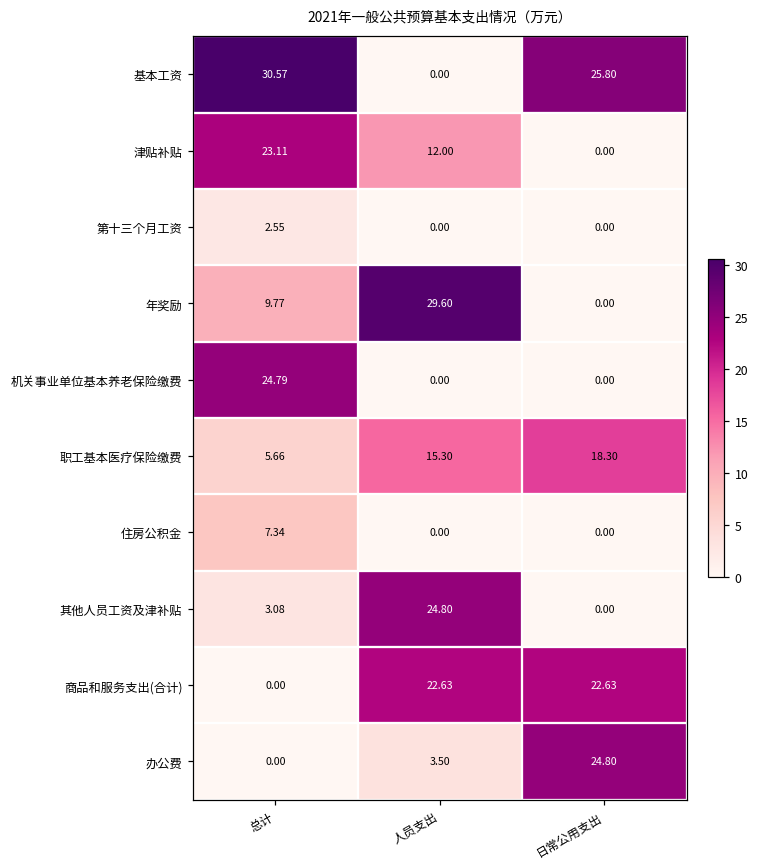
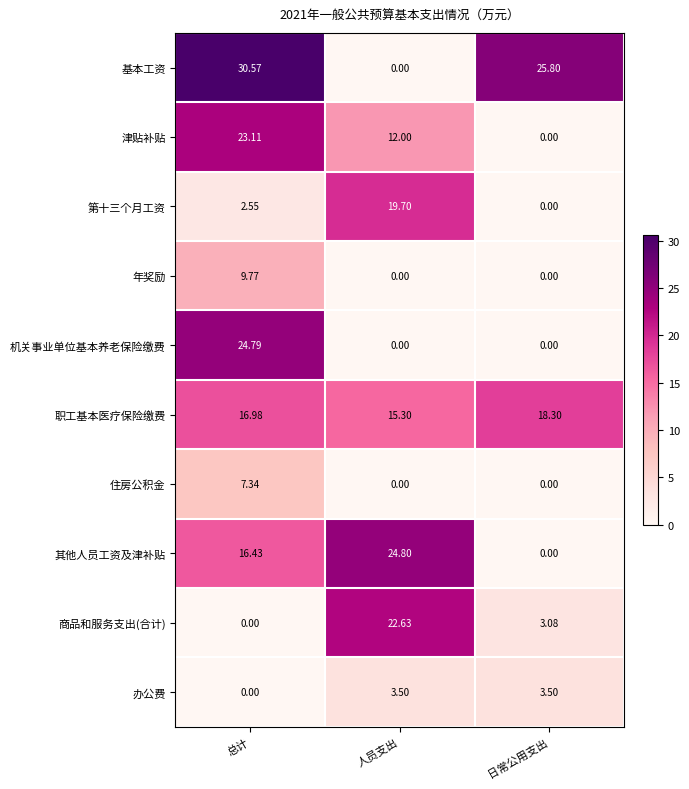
第十三个月工资, 人员支出: 0.00 -> 19.70
年奖励, 人员支出: 29.60 -> 0.00
职工基本医疗保险缴费, 总计: 5.66 -> 16.98
其他人员工资及津补贴, 总计: 3.08 -> 16.43
商品和服务支出(合计), 日常公用支出: 22.63 -> 3.08
办公费, 日常公用支出: 24.80 -> 3.50
